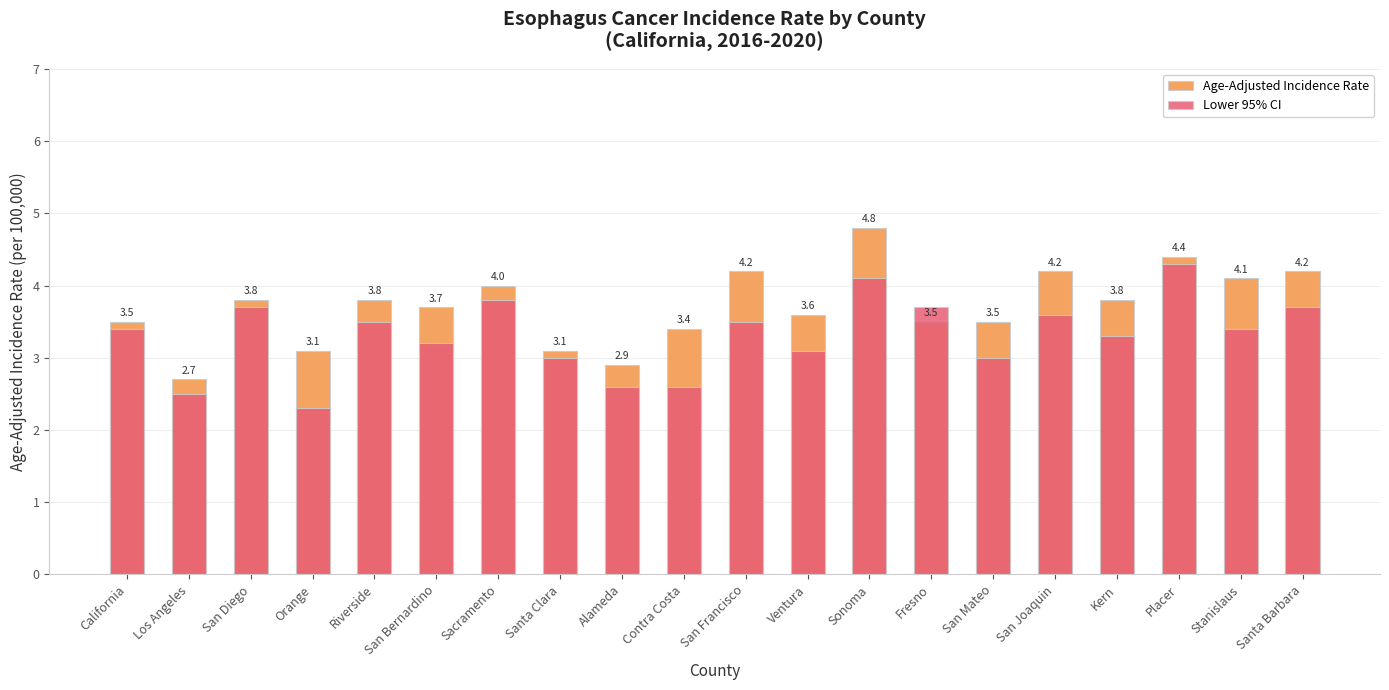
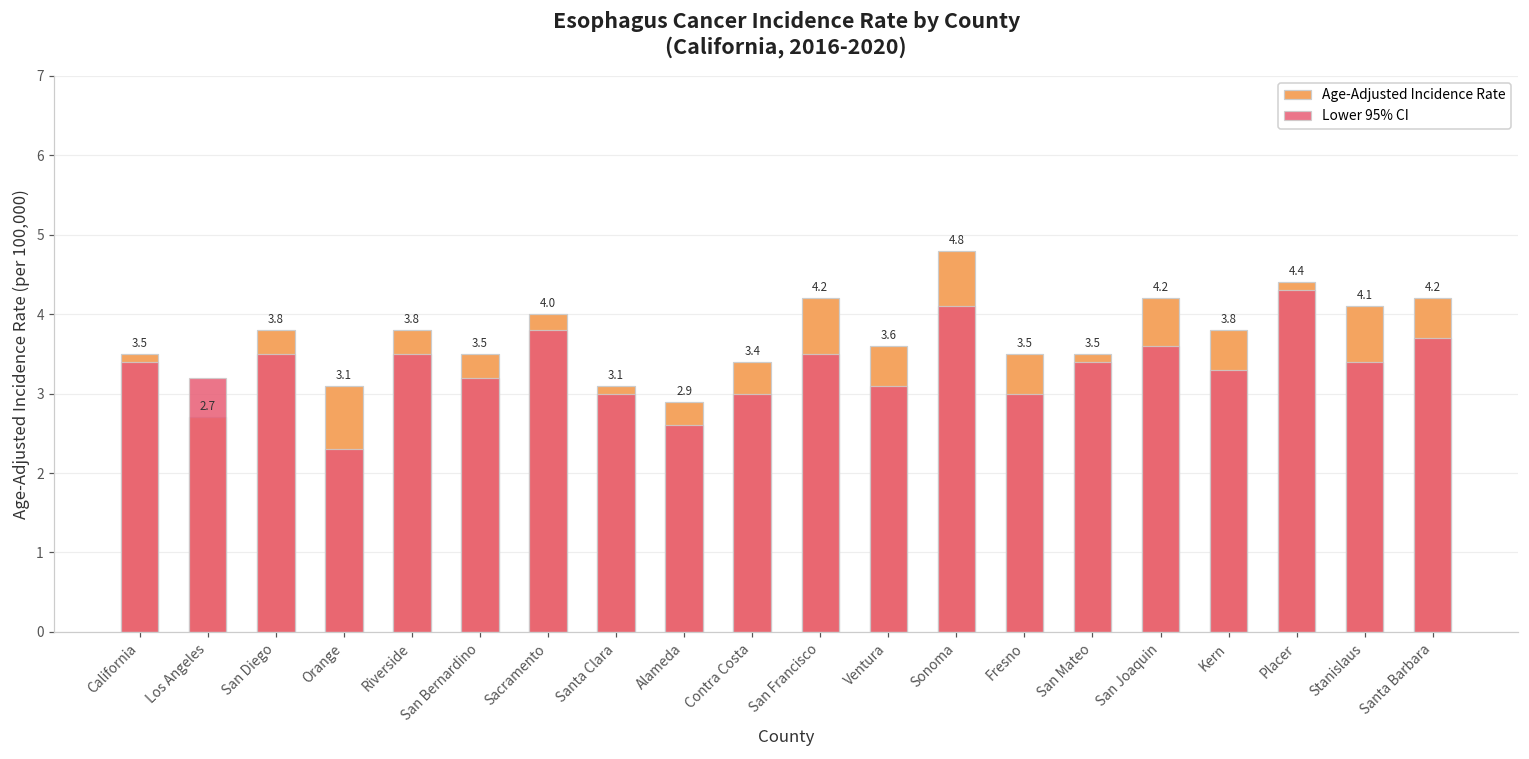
Lower 95% CI, Los Angeles: 2.5 -> 3.2
Lower 95% CI, San Diego: 3.7 -> 3.5
Age-Adjusted Incidence Rate, San Bernardino: 3.7 -> 3.5
Lower 95% CI, Contra Costa: 2.6 -> 3.0
Lower 95% CI, Fresno: 3.7 -> 3.0
Lower 95% CI, San Mateo: 3.0 -> 3.4
